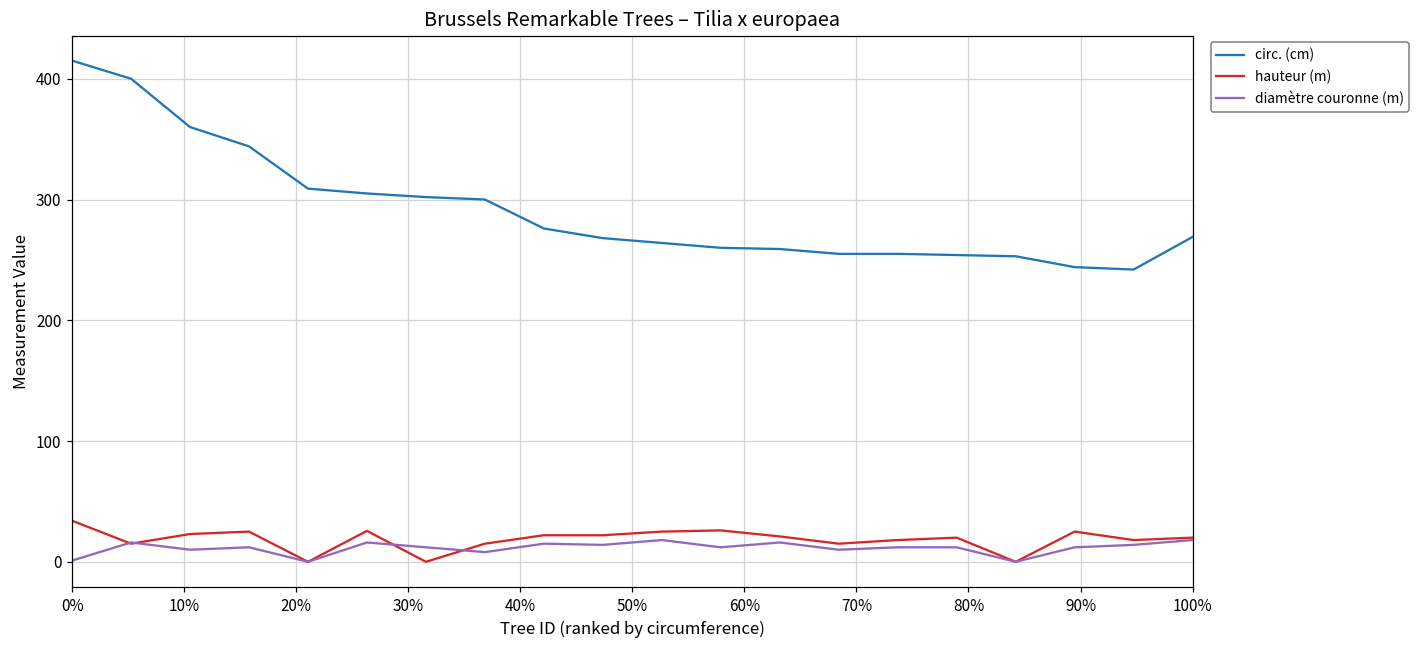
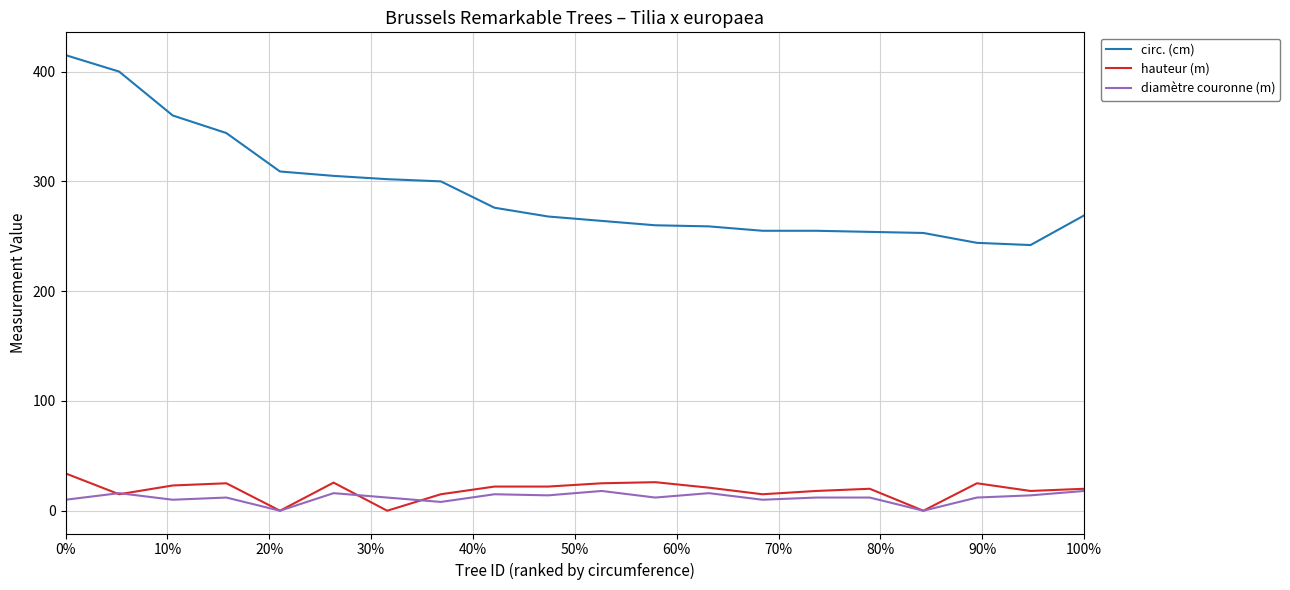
diamètre couronne (m), 0%: 1 -> 10
